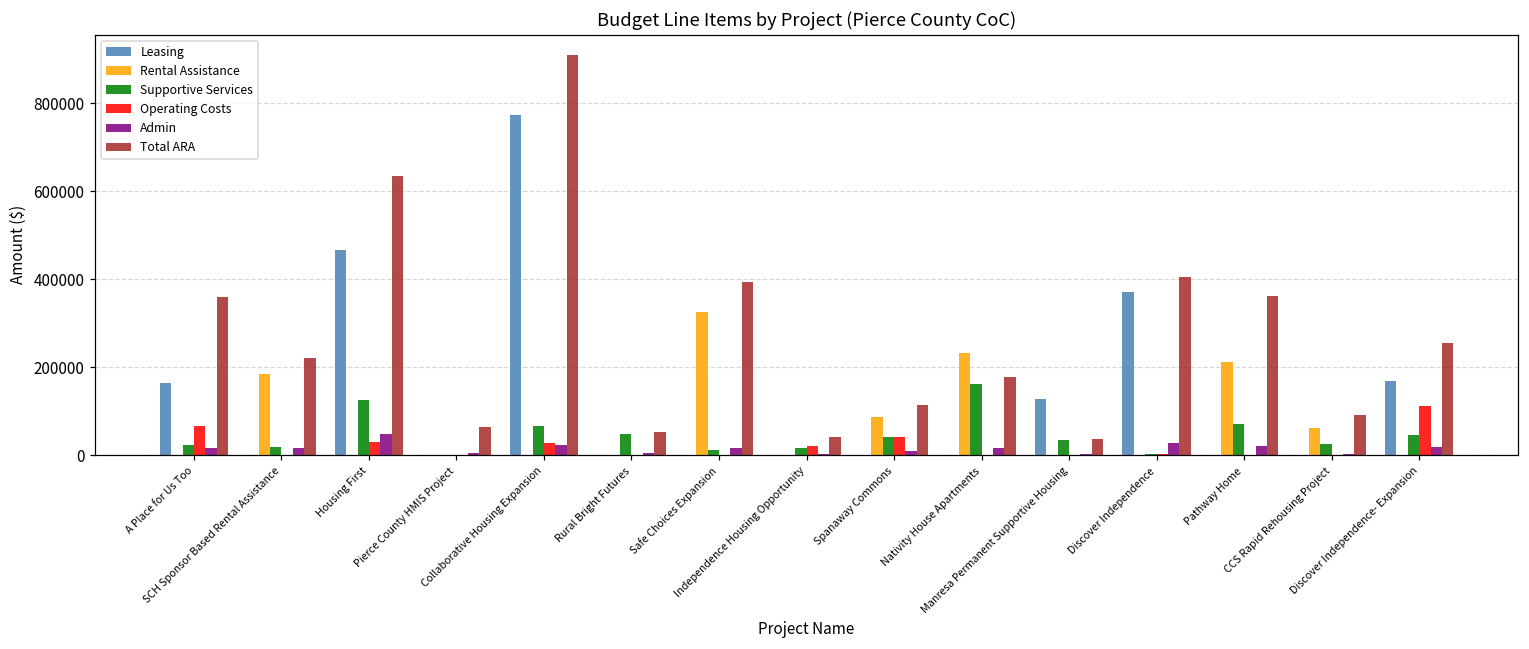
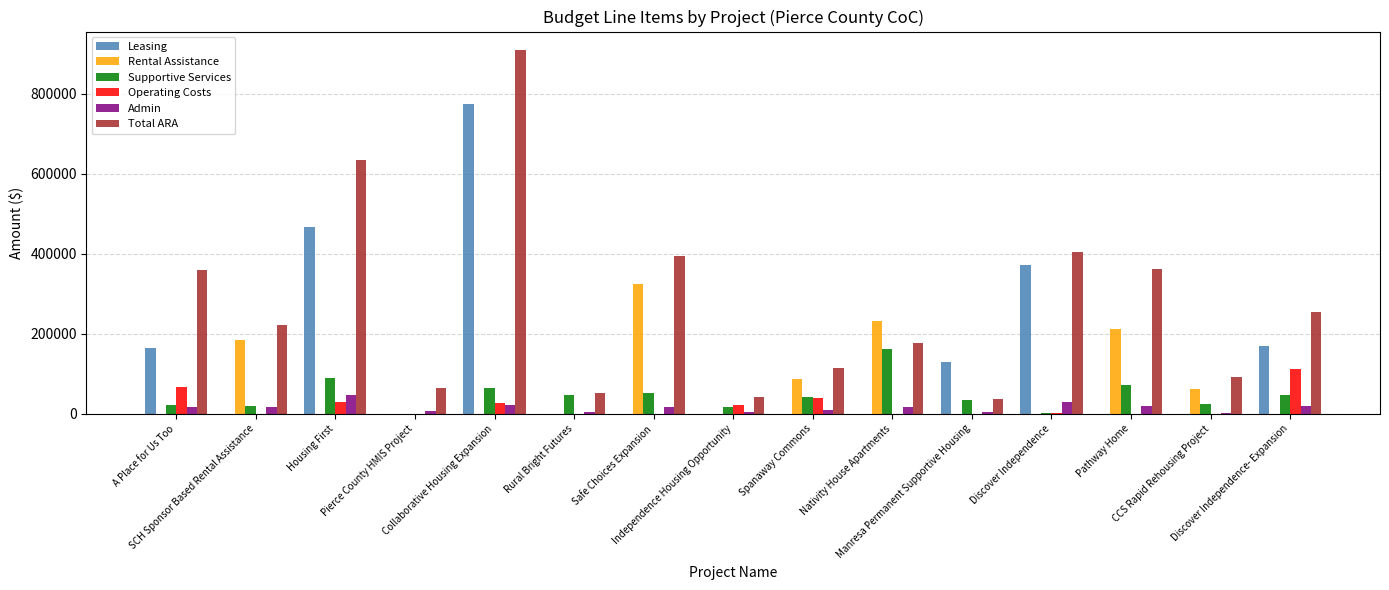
Supportive Services, Housing First: 130000 -> 90000
Supportive Services, Safe Choices Expansion: 10000 -> 50000
